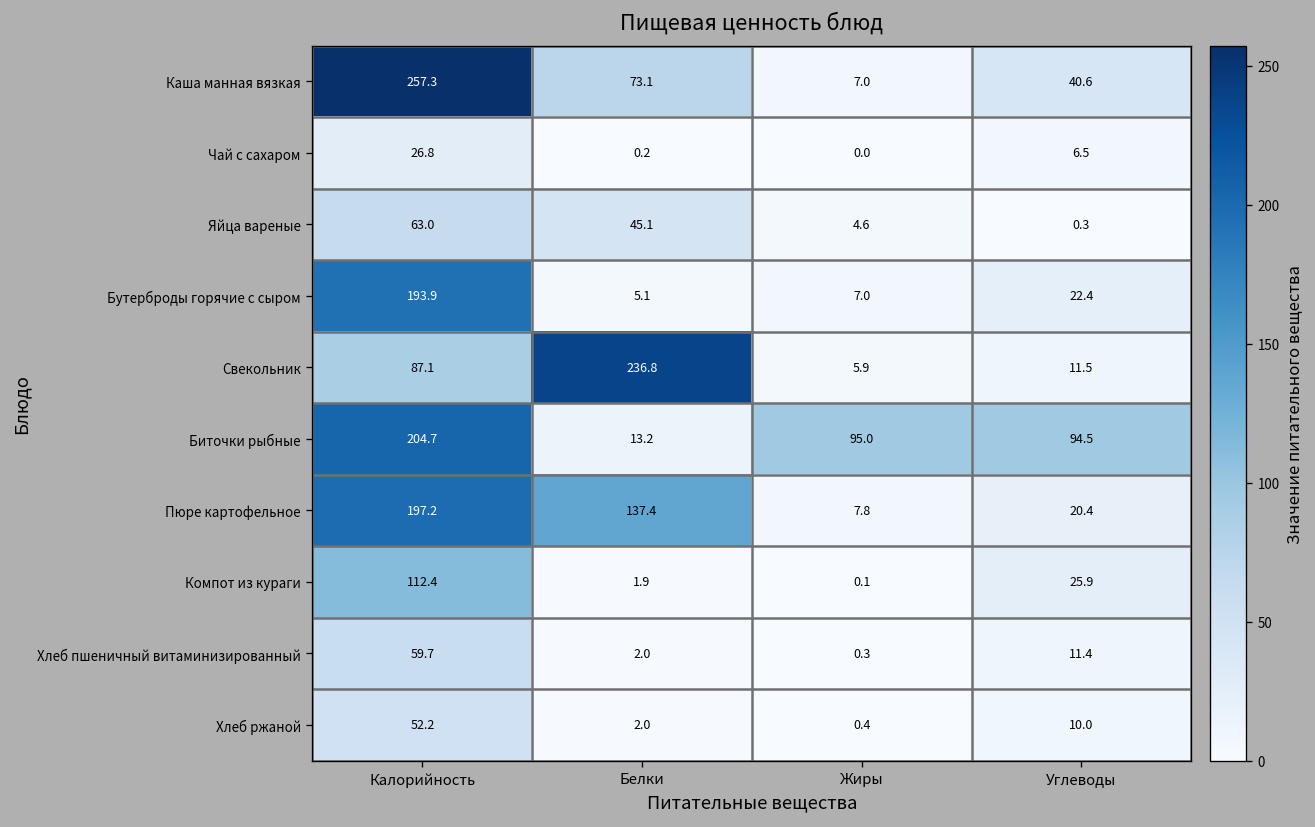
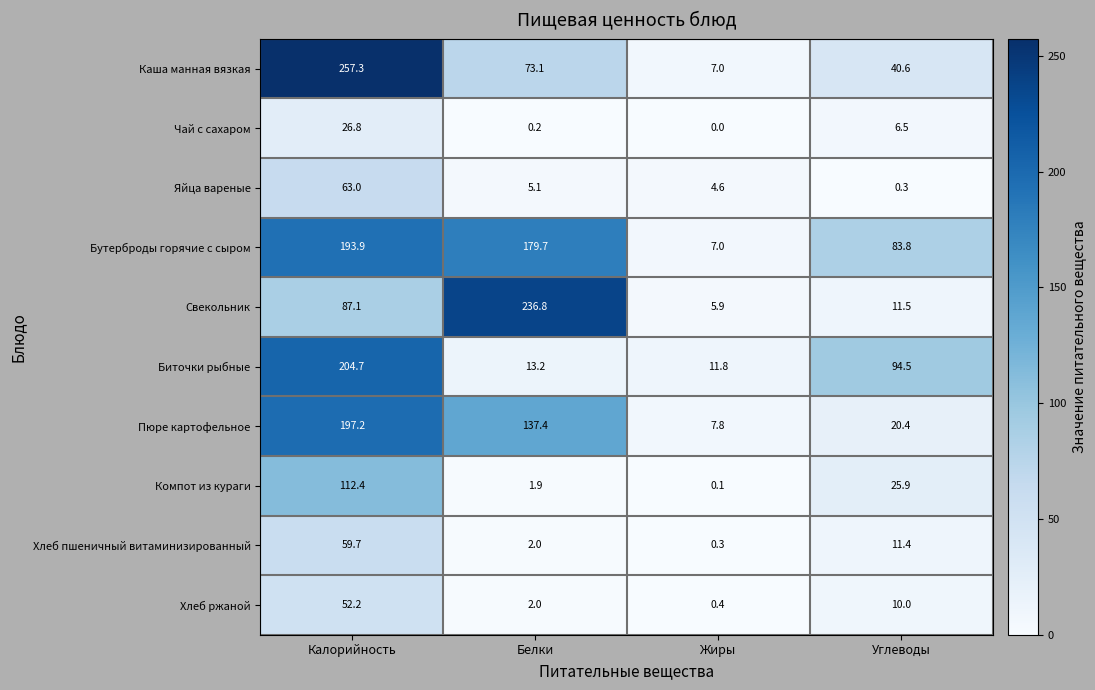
Яйца вареные, Белки: 45.1 -> 5.1
Бутерброды горячие с сыром, Белки: 5.1 -> 179.7
Бутерброды горячие с сыром, Углеводы: 22.4 -> 83.8
Биточки рыбные, Жиры: 95.0 -> 11.8
